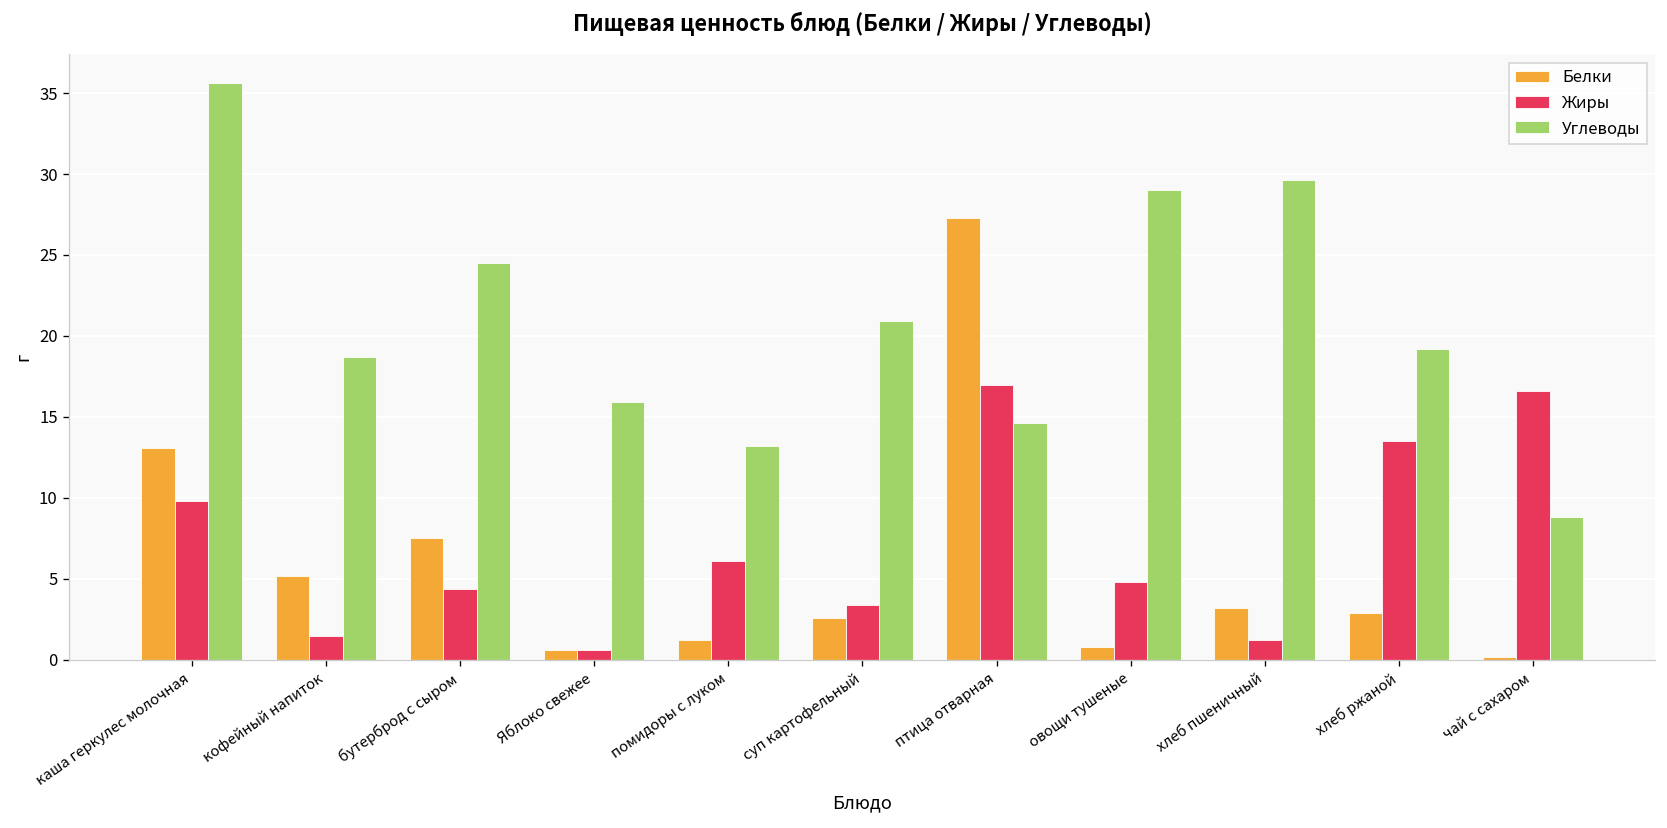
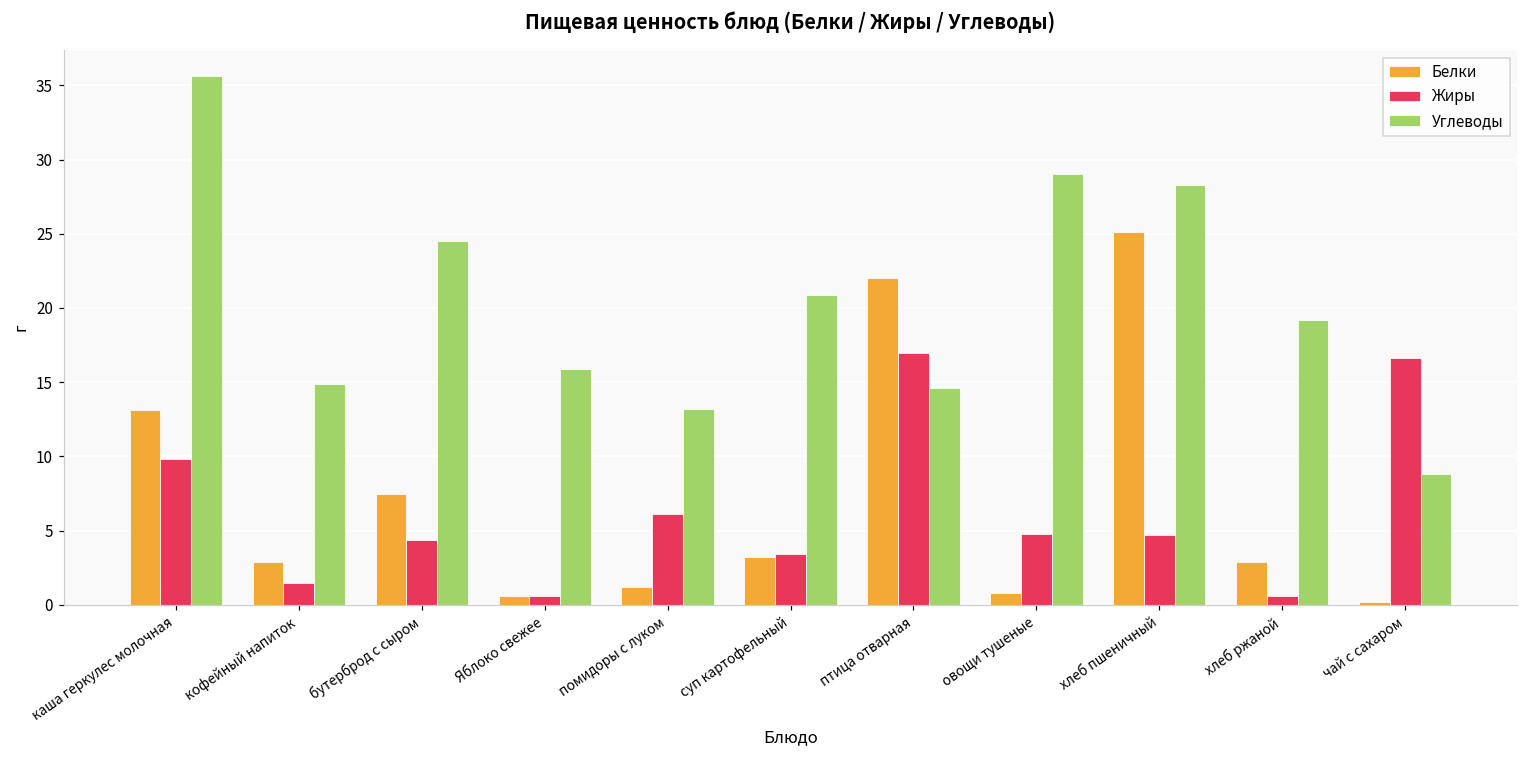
Белки, кофейный напиток: 5.2 -> 2.9
Углеводы, кофейный напиток: 18.7 -> 14.9
Белки, суп картофельный: 2.6 -> 3.2
Белки, птица отварная: 27.3 -> 22.0
Белки, хлеб пшеничный: 3.2 -> 25.2
Жиры, хлеб пшеничный: 1.2 -> 4.7
Углеводы, хлеб пшеничный: 29.6 -> 28.3
Жиры, хлеб ржаной: 13.5 -> 0.6
